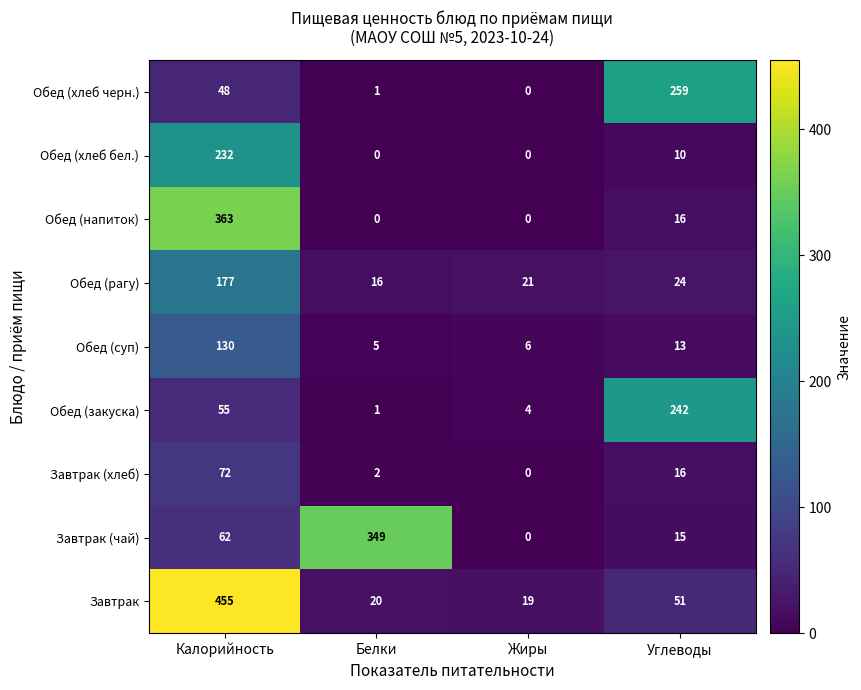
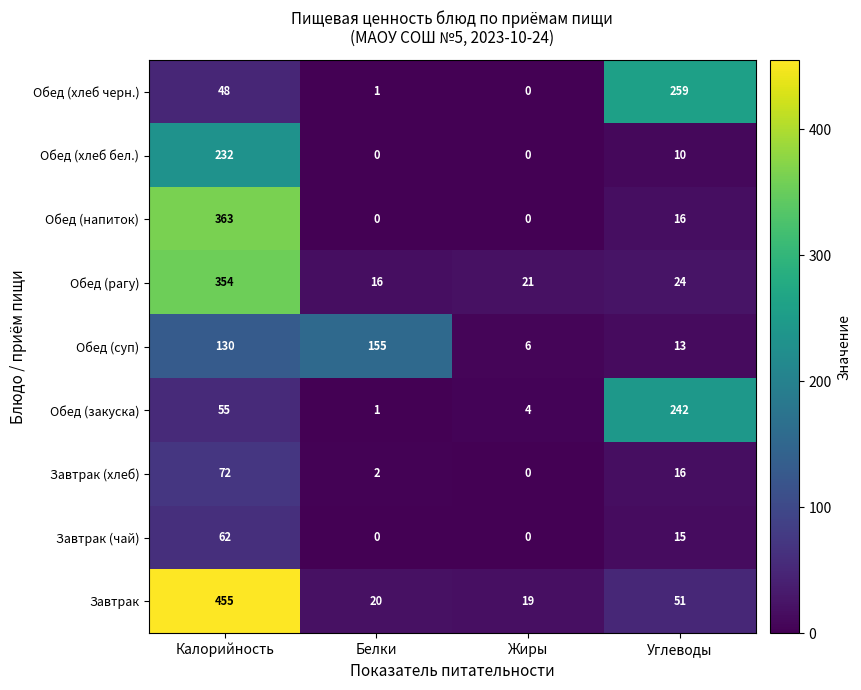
Обед (рагу), Калорийность: 177 -> 354
Обед (суп), Белки: 5 -> 155
Завтрак (чай), Белки: 349 -> 0
